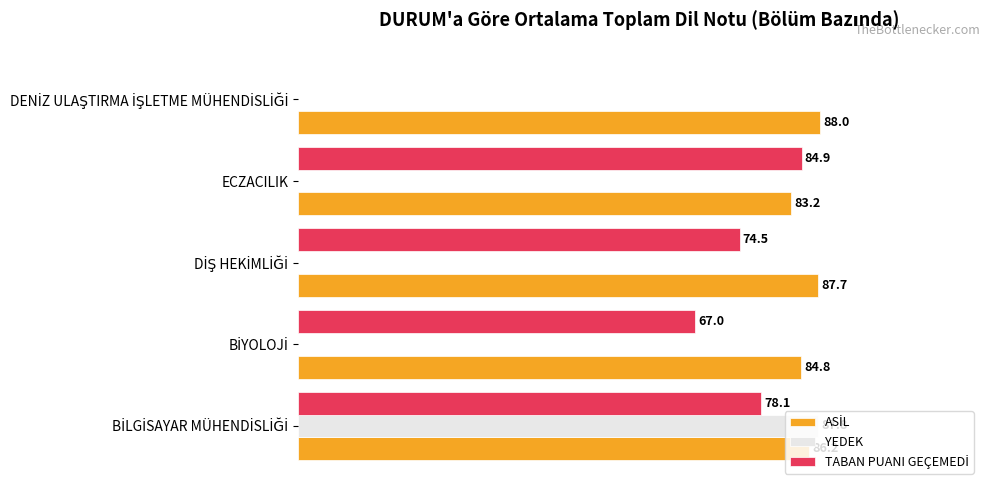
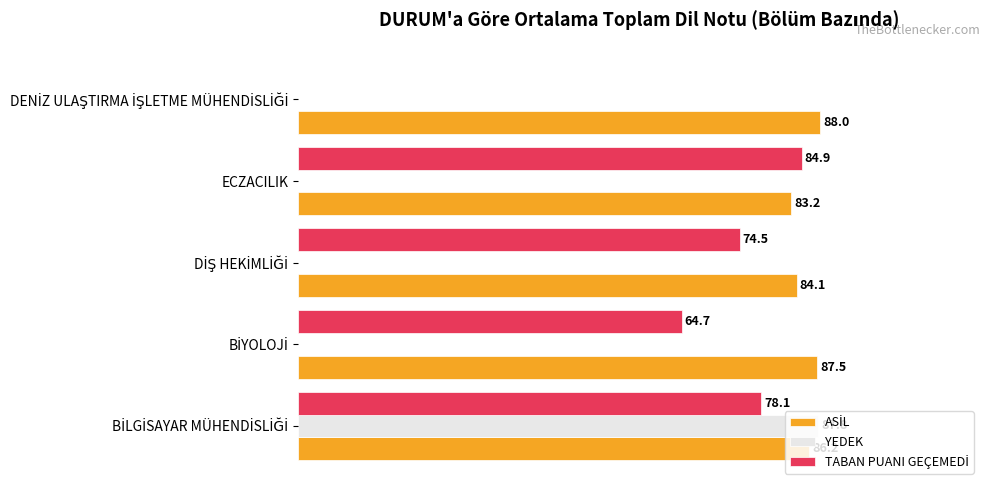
ASİL, DİŞ HEKİMLİĞİ: 87.7 -> 84.1
TABAN PUANI GEÇEMEDİ, BİYOLOJİ: 67.0 -> 64.7
ASİL, BİYOLOJİ: 84.8 -> 87.5
